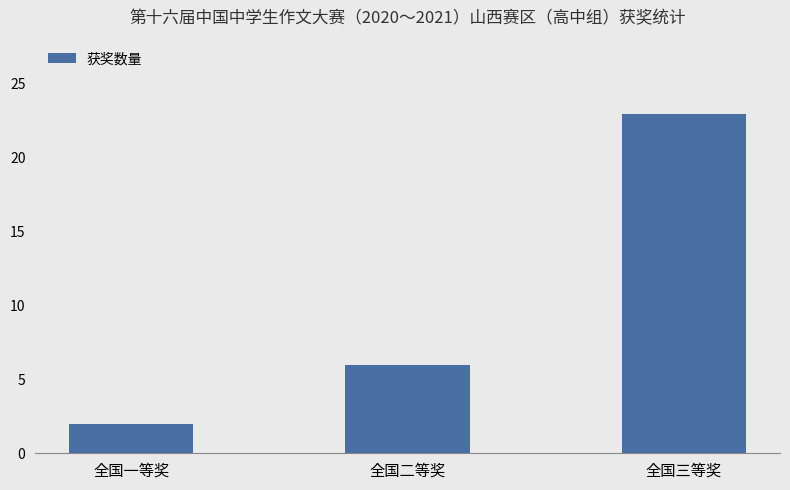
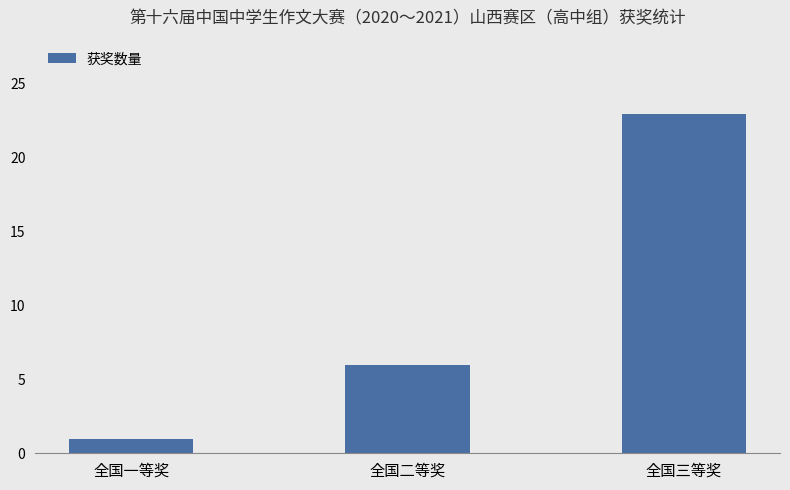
全国一等奖: 2 -> 1
